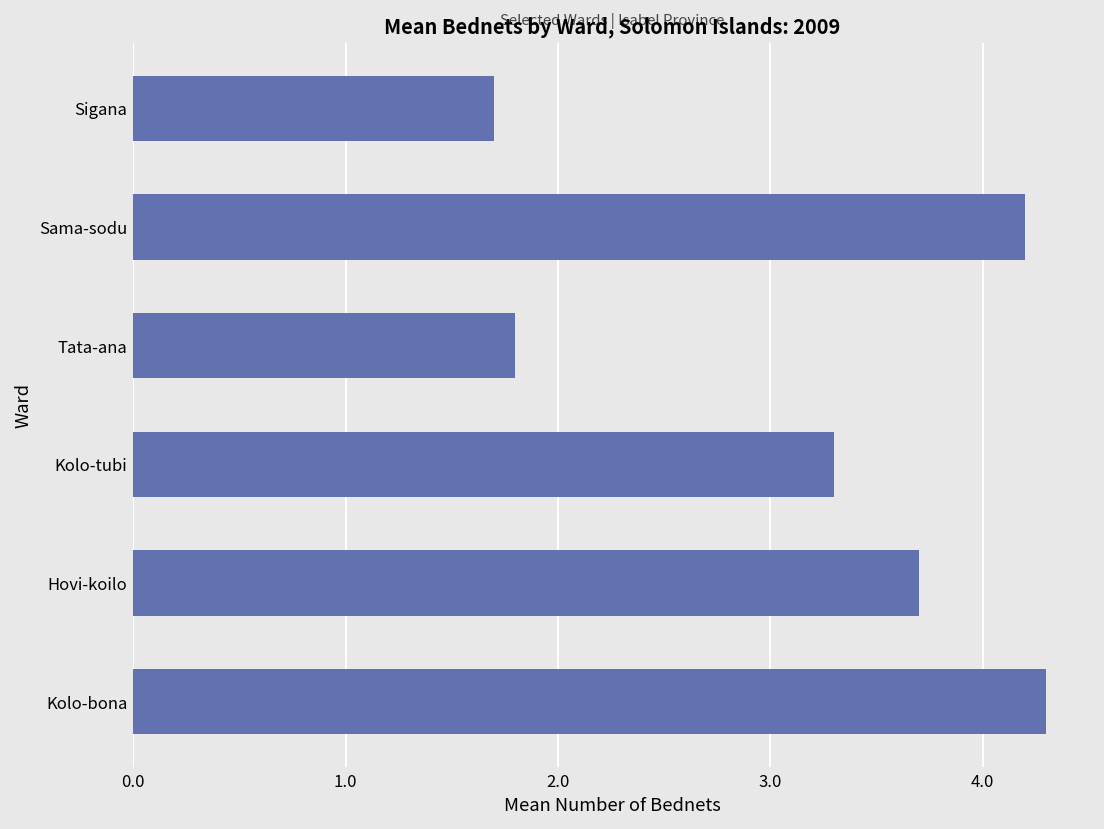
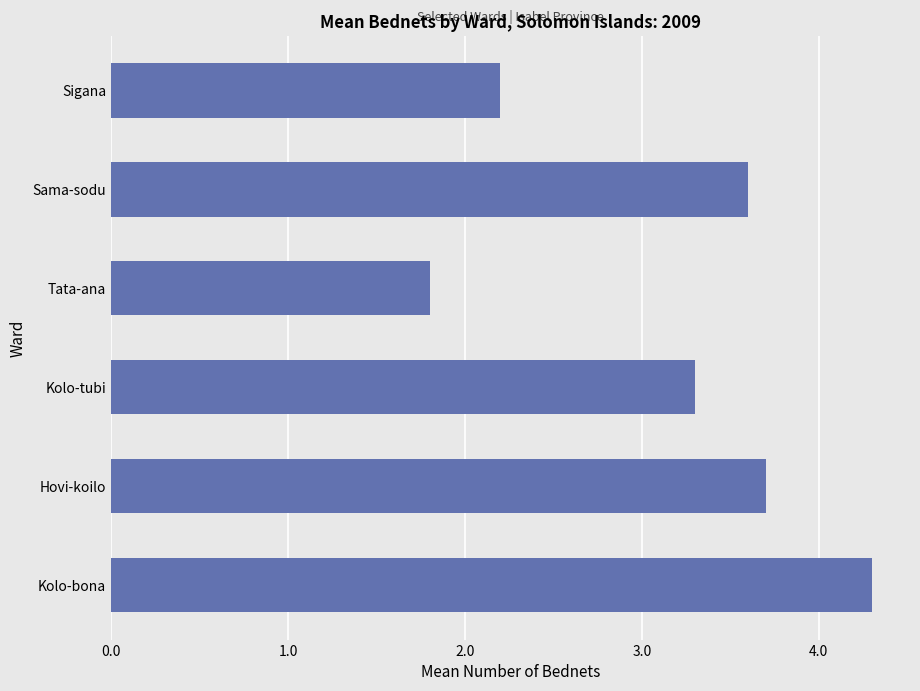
Sigana: 1.7 -> 2.2
Sama-sodu: 4.2 -> 3.6
